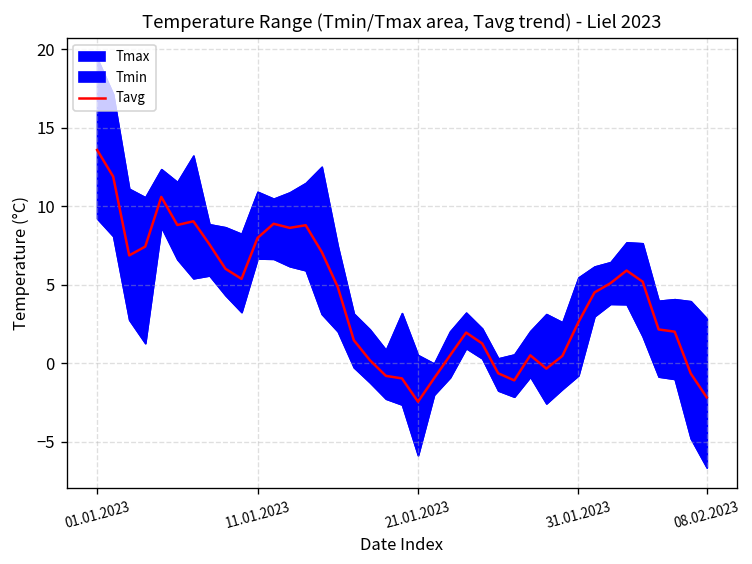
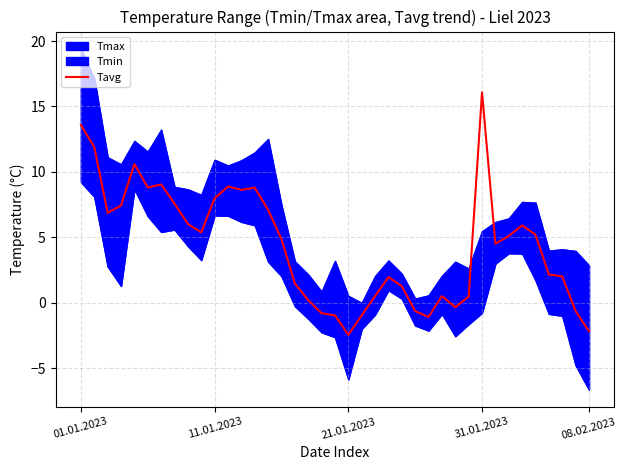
Tavg, 31.01.2023: 2.6 -> 16.1
